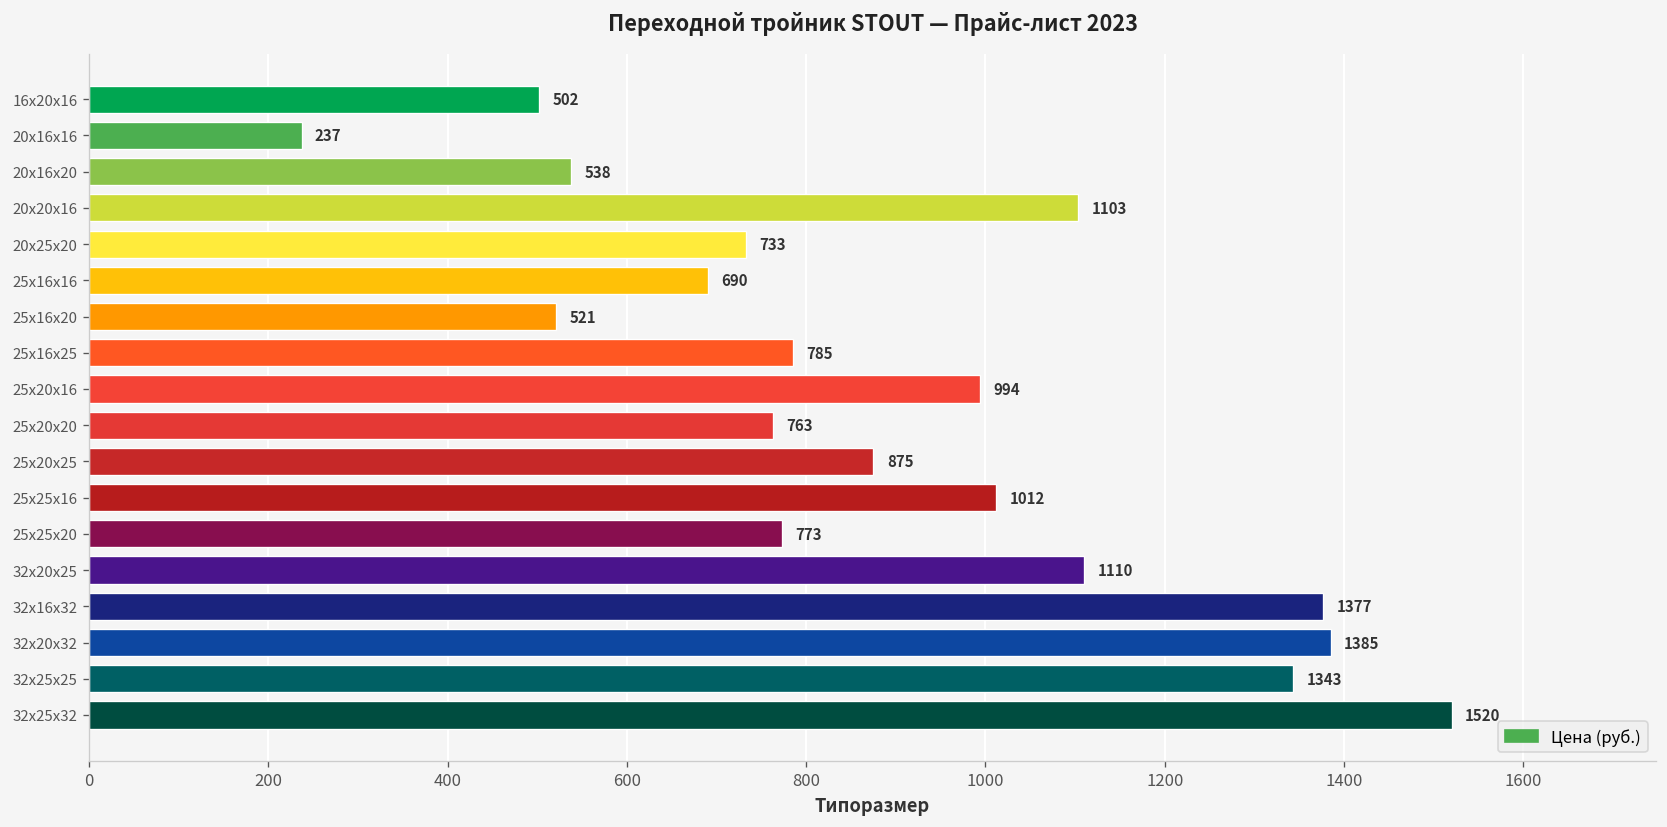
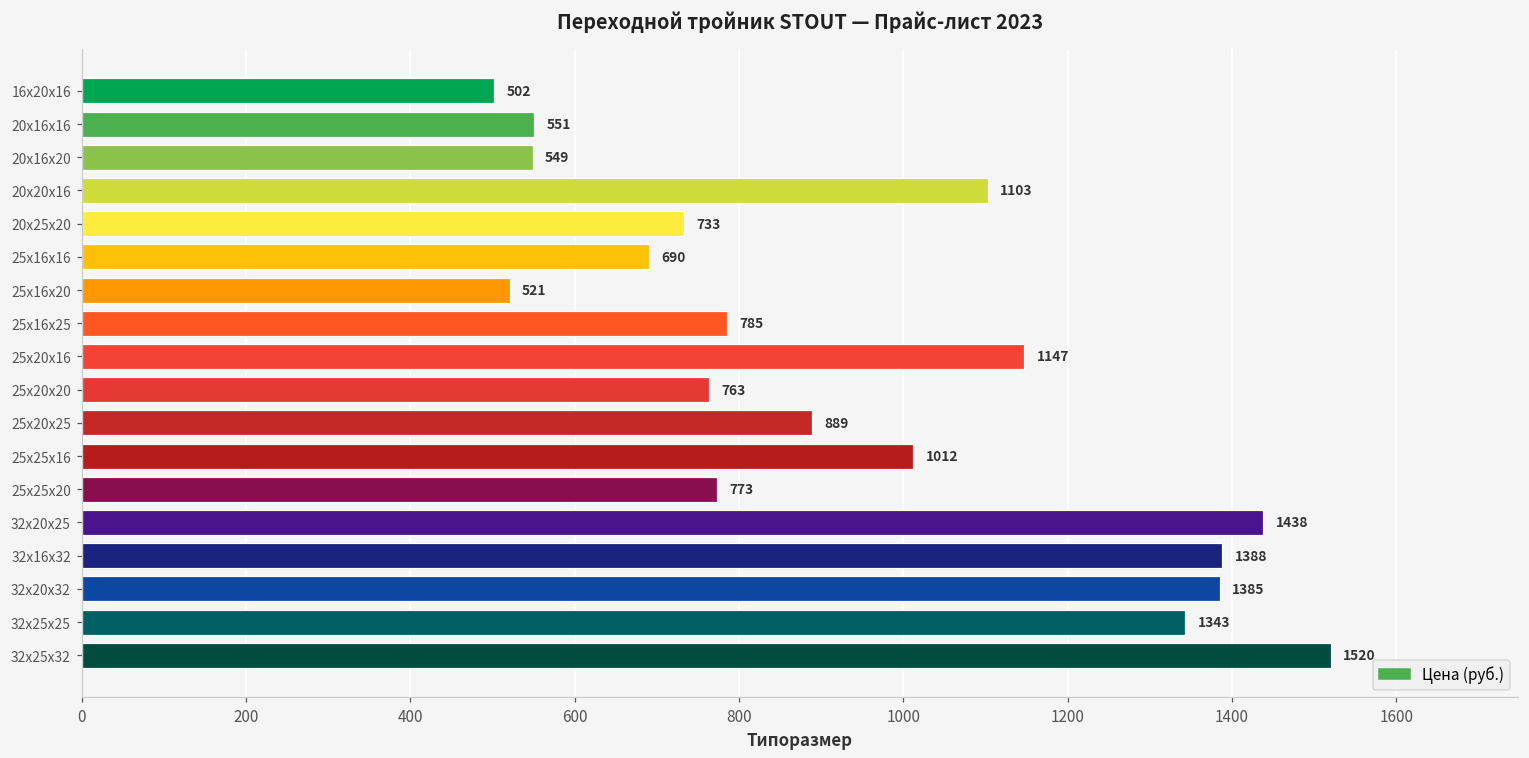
20x16x16: 237 -> 551
20x16x20: 538 -> 549
25x20x16: 994 -> 1147
25x20x25: 875 -> 889
32x20x25: 1110 -> 1438
32x16x32: 1377 -> 1388
